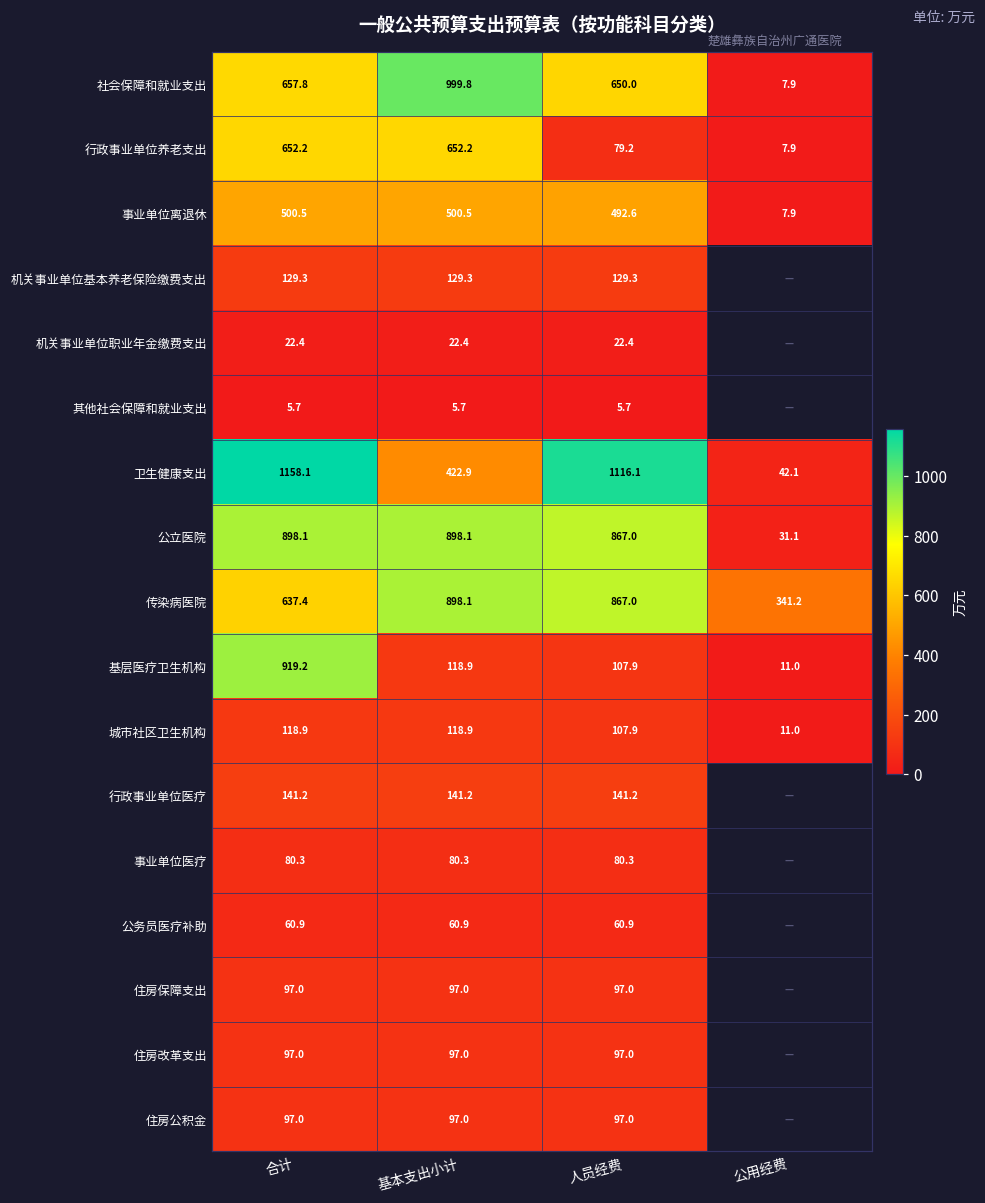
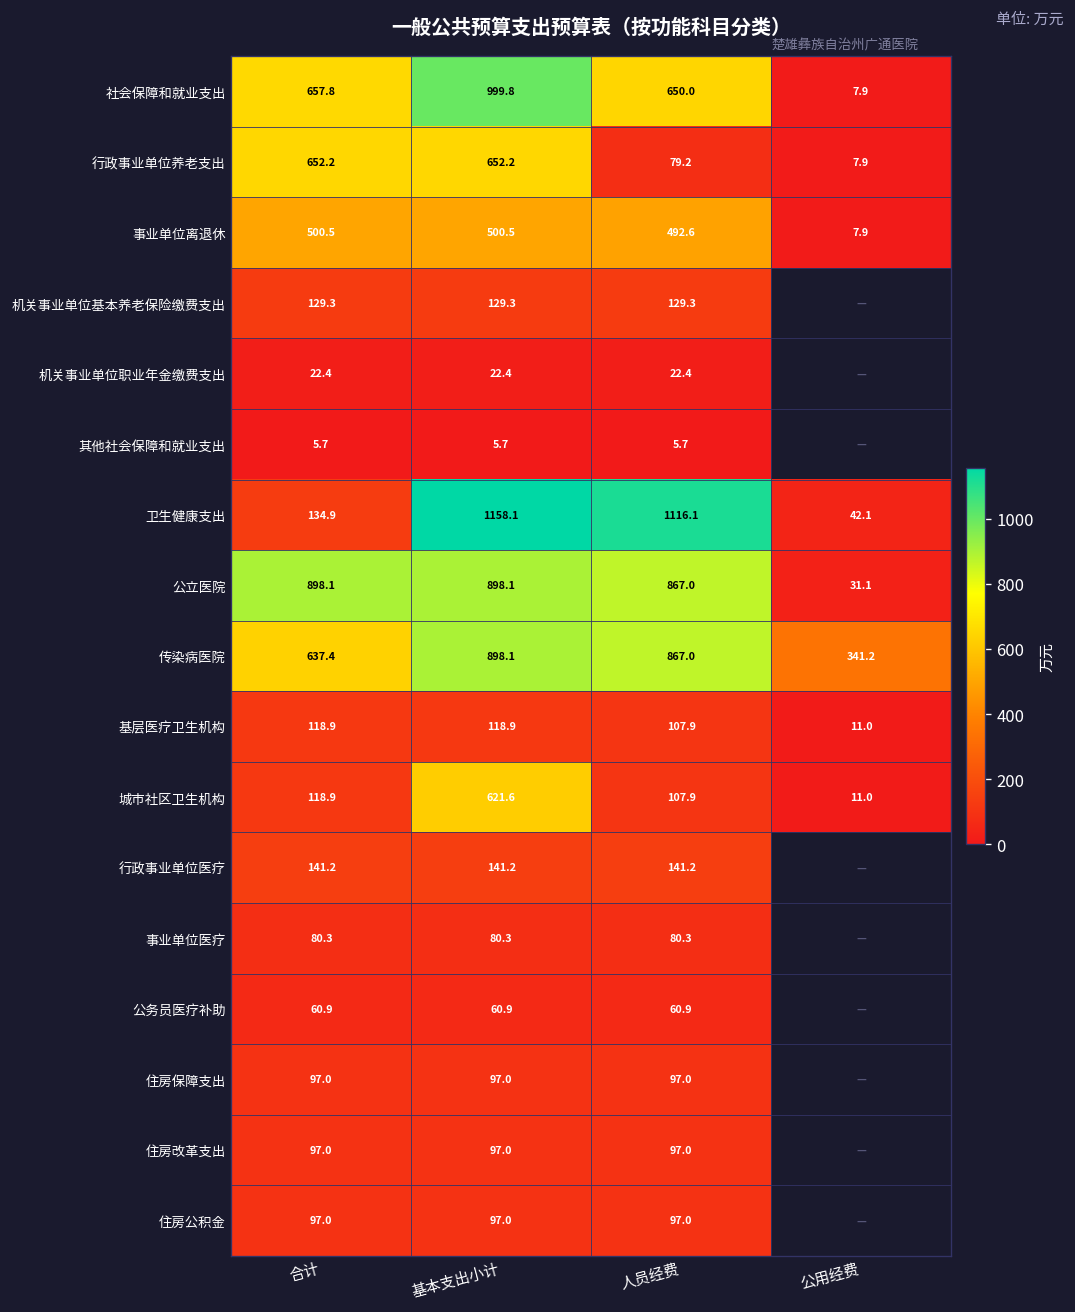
卫生健康支出, 合计: 1158.1 -> 134.9
卫生健康支出, 基本支出小计: 422.9 -> 1158.1
基层医疗卫生机构, 合计: 919.2 -> 118.9
城市社区卫生机构, 基本支出小计: 118.9 -> 621.6
